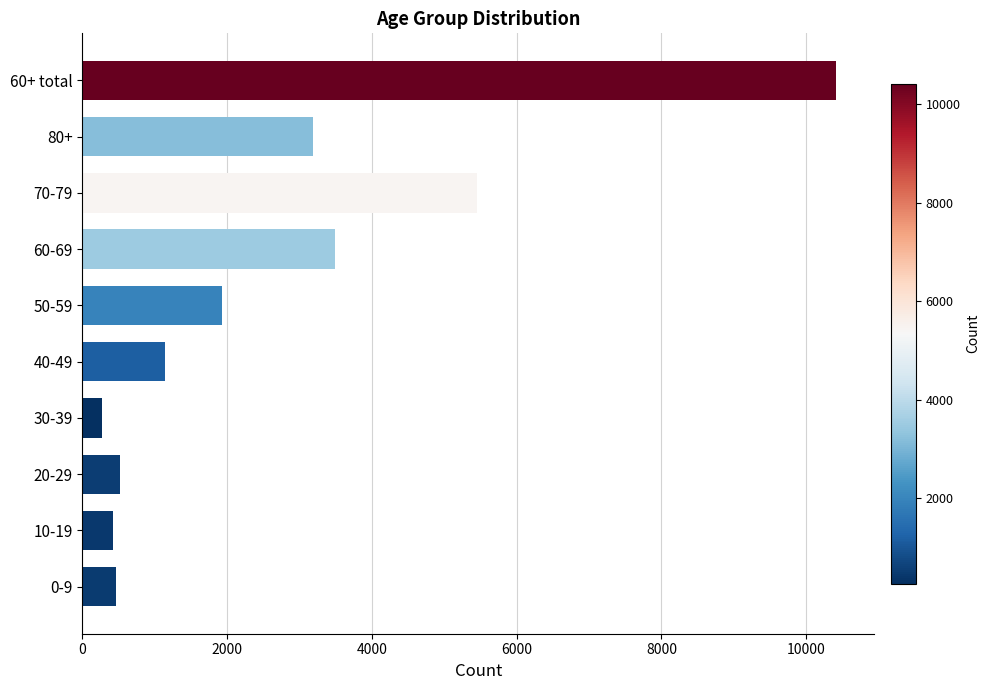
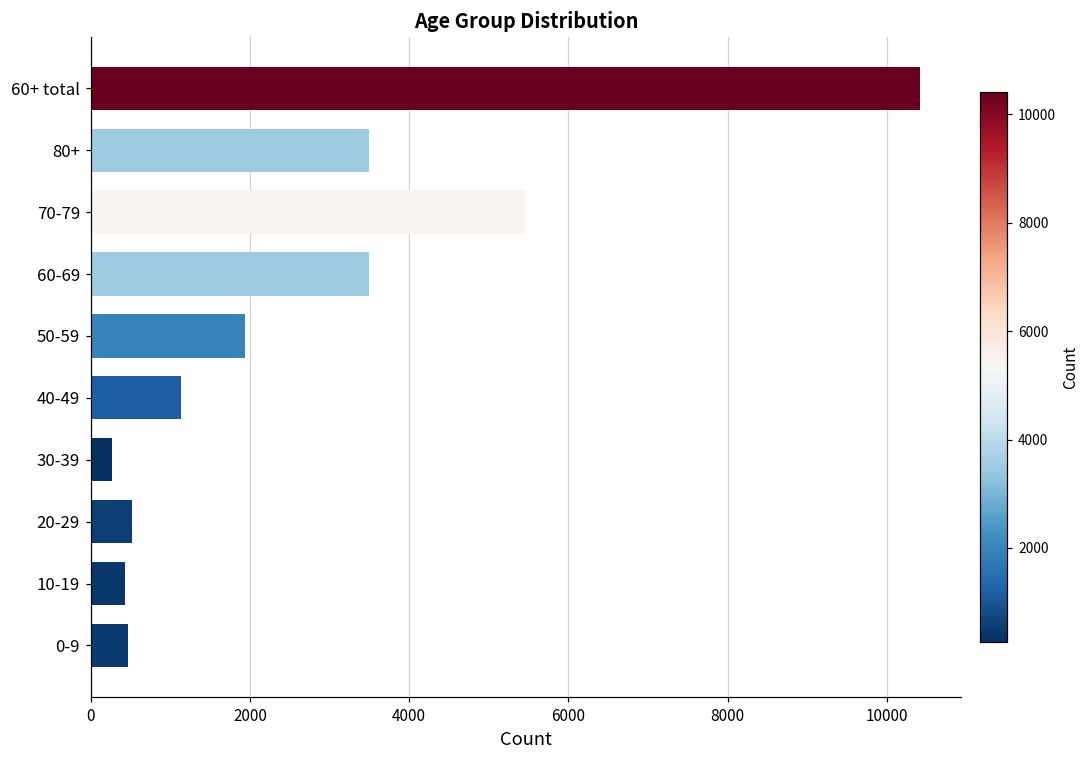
80+: 3200 -> 3500
